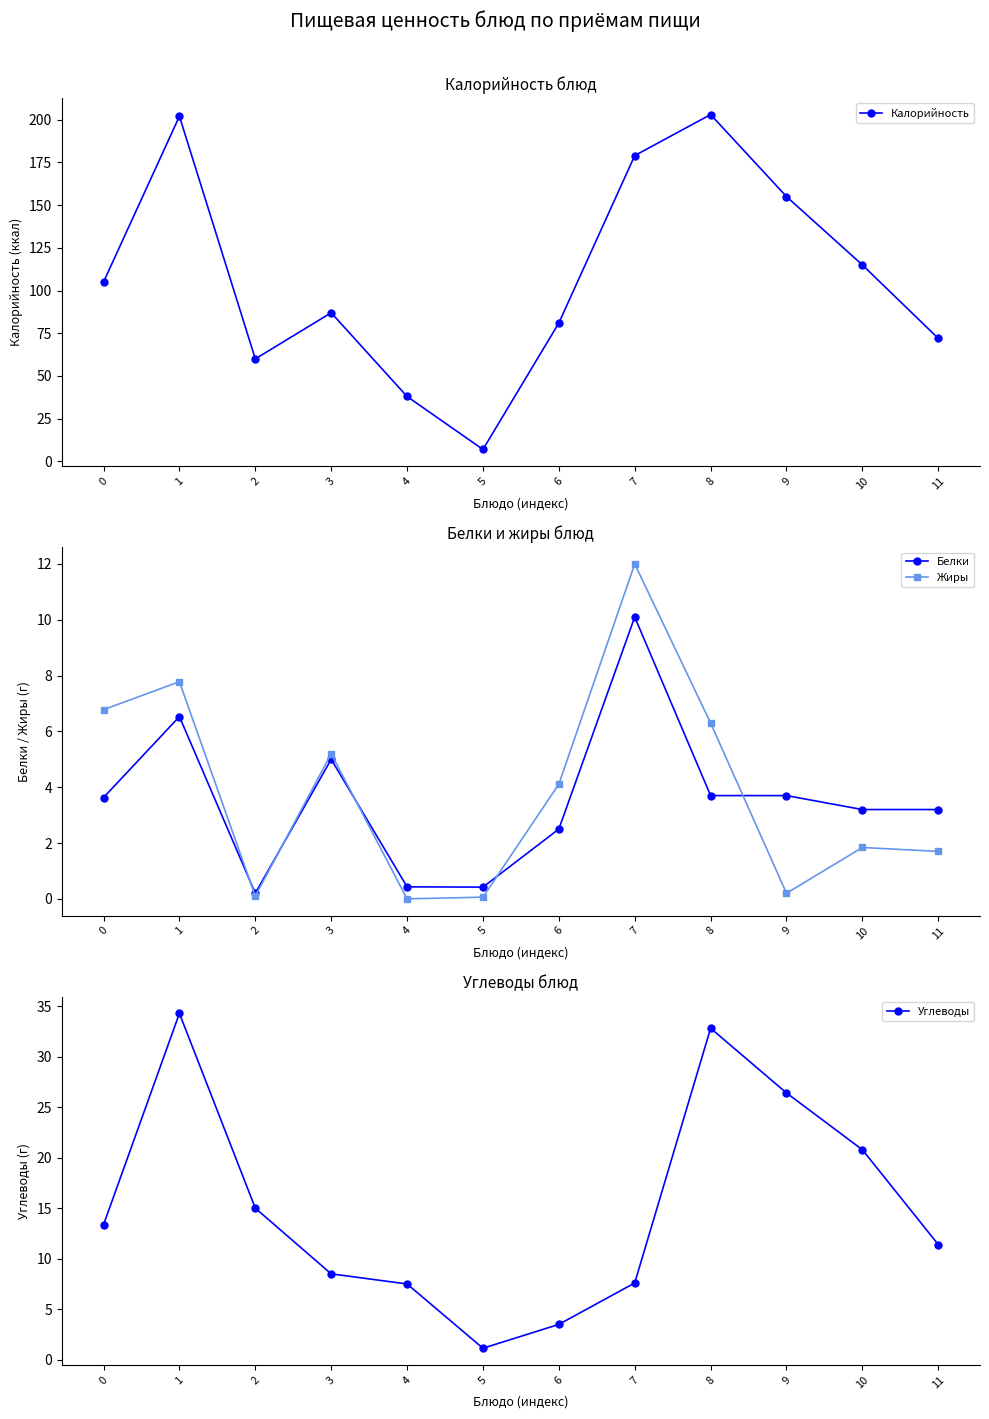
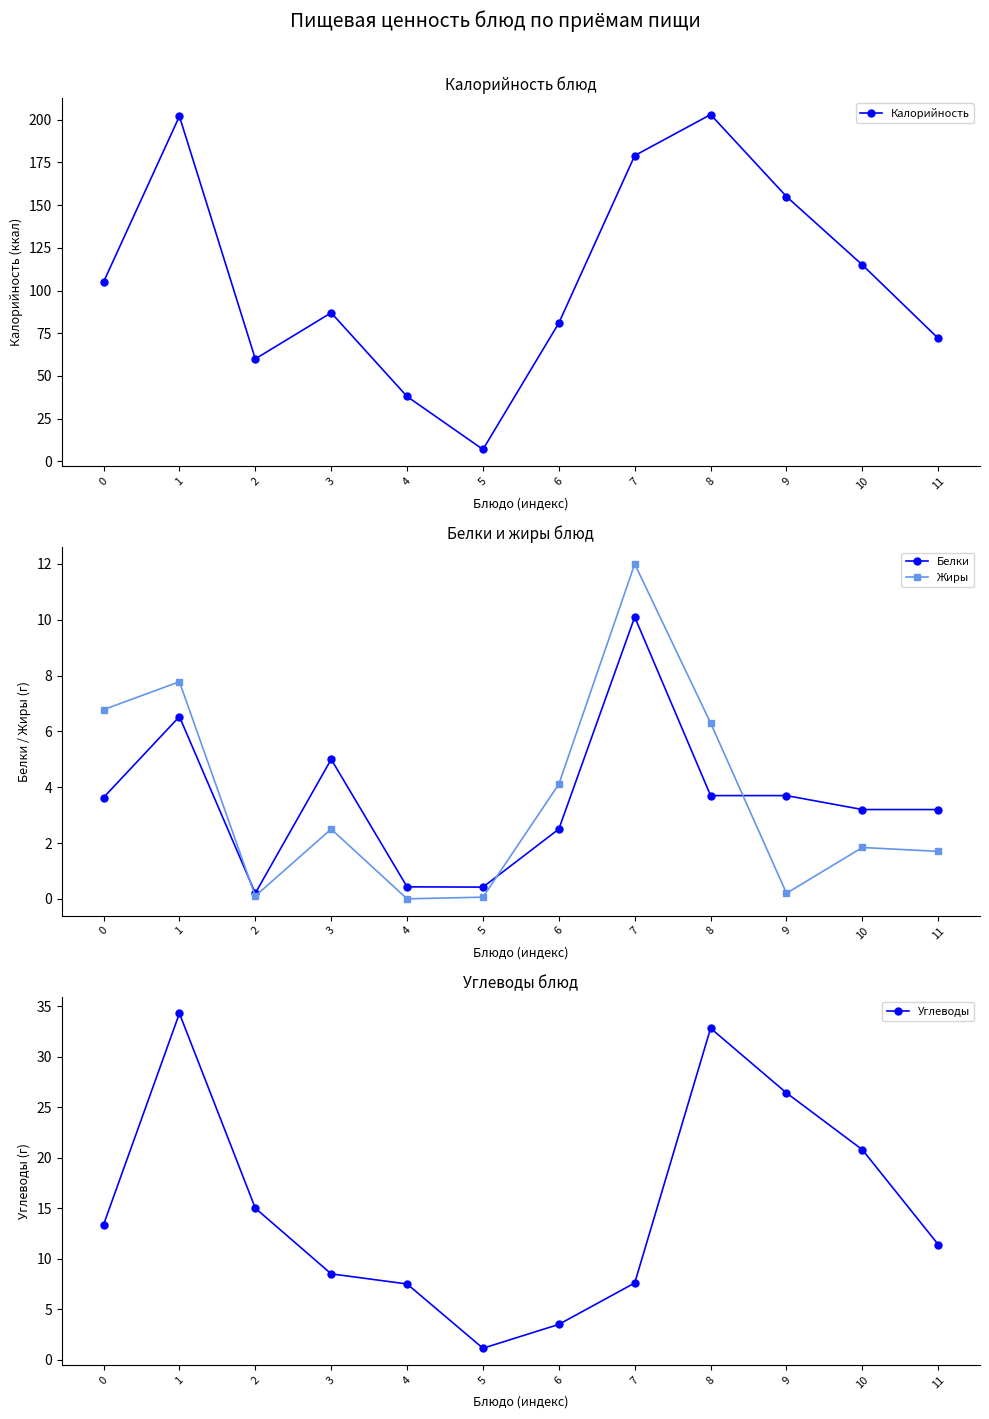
Белки и жиры блюд, Жиры, 3: 5.2 -> 2.5
